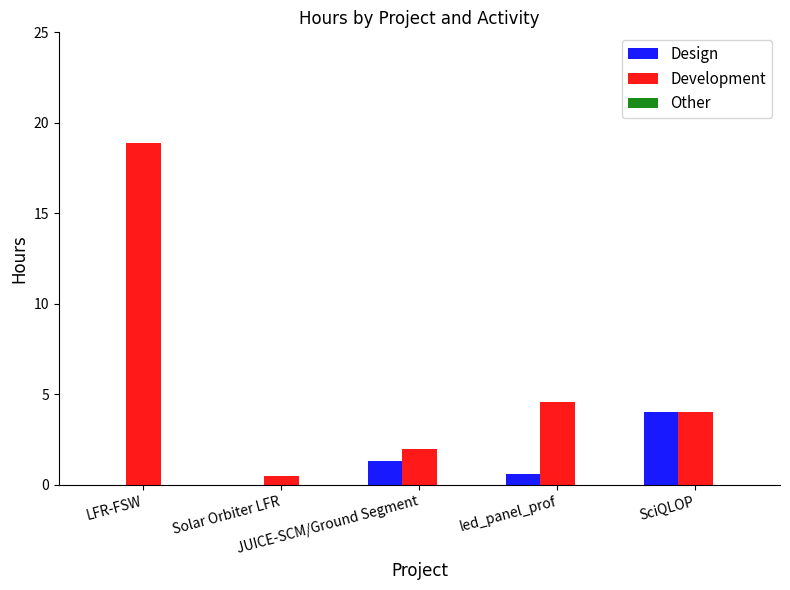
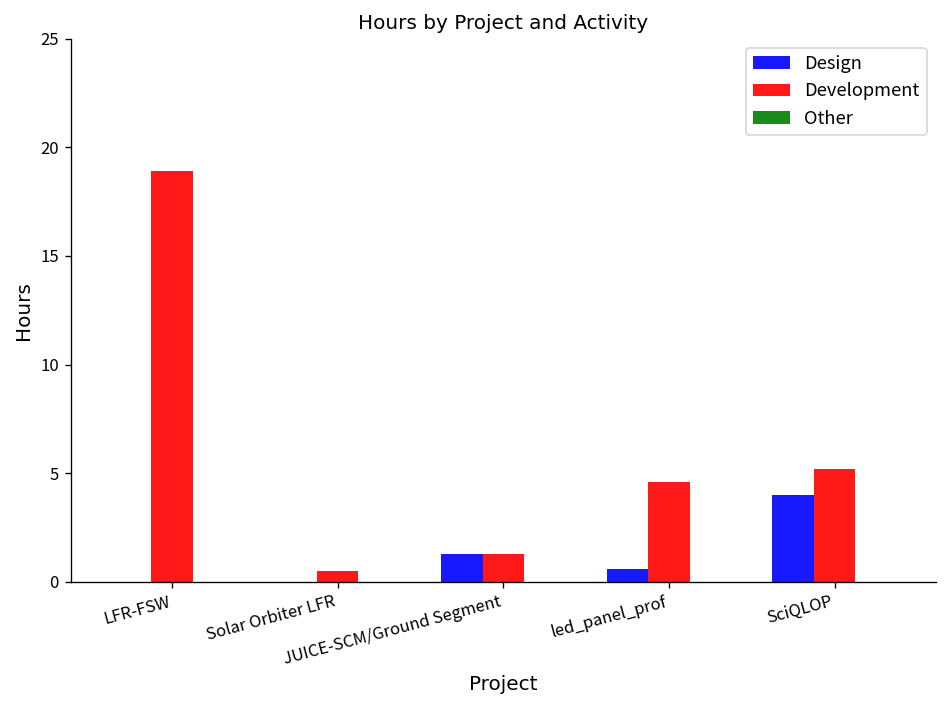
Development, JUICE-SCM/Ground Segment: 2.0 -> 1.3
Development, SciQLOP: 4.0 -> 5.2
